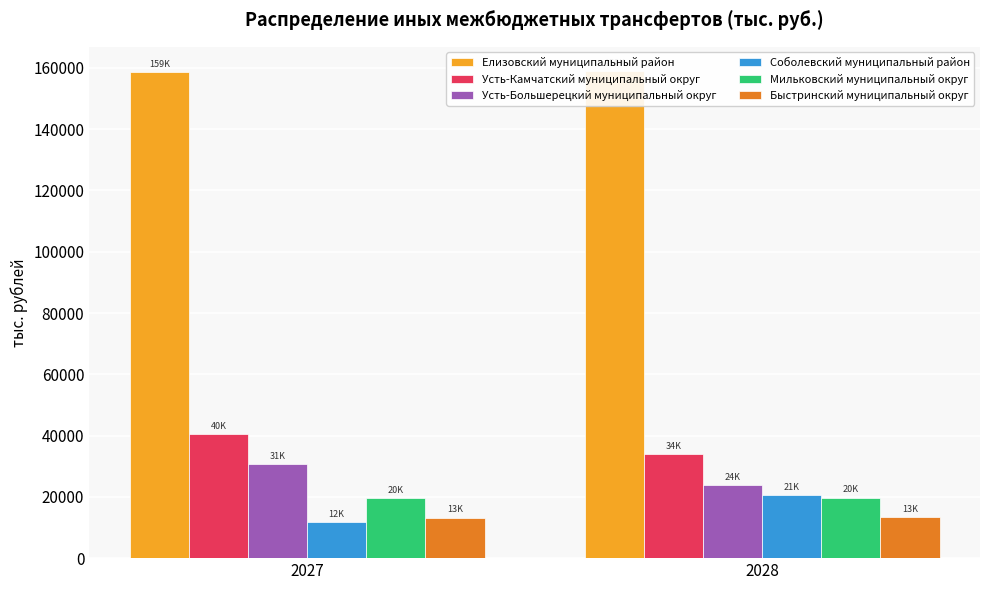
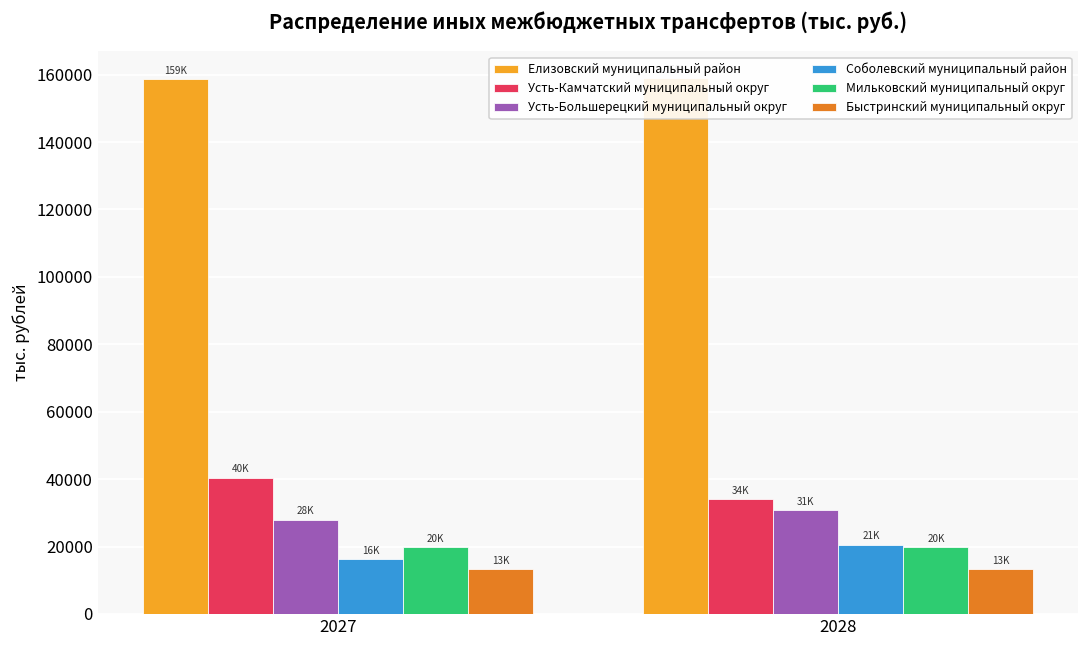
Усть-Большерецкий муниципальный округ, 2027: 31K -> 28K
Соболевский муниципальный район, 2027: 12K -> 16K
Усть-Большерецкий муниципальный округ, 2028: 24K -> 31K
